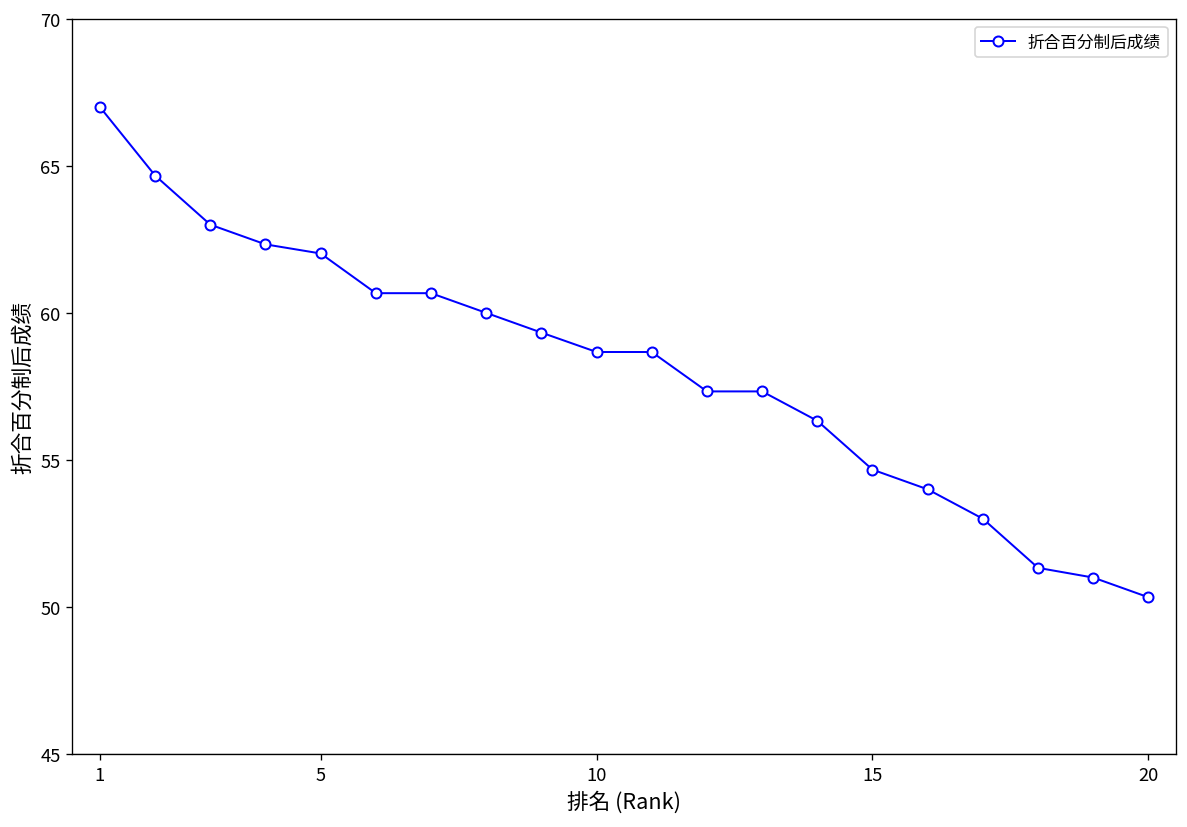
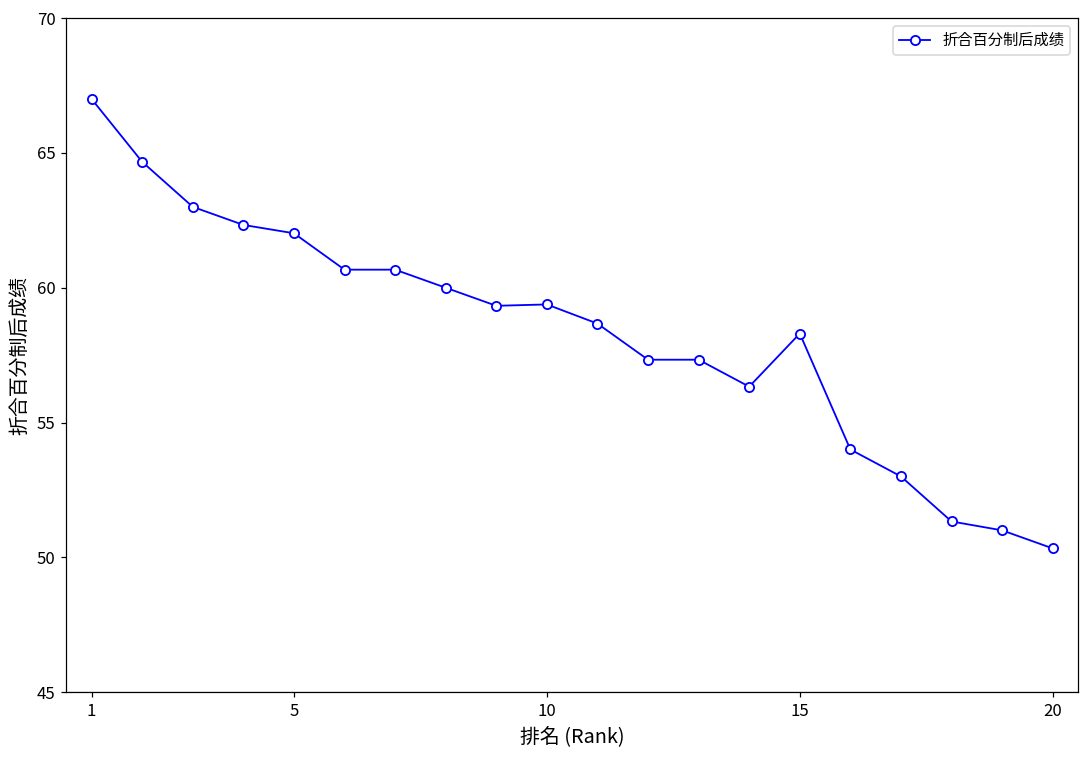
10: 58.7 -> 59.4
15: 54.7 -> 58.3
